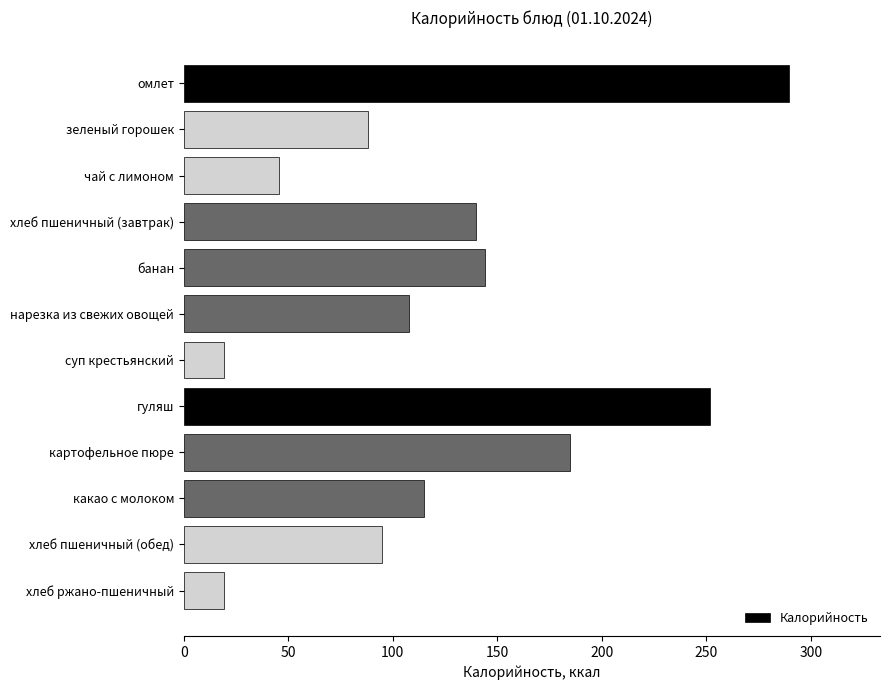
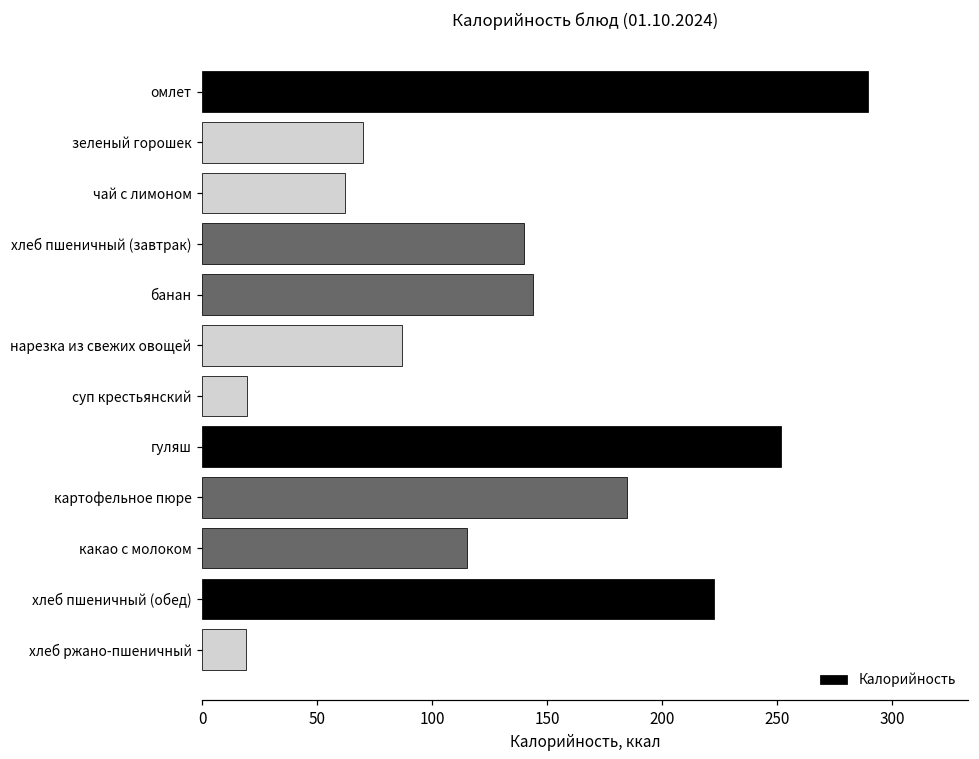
зеленый горошек: 88 -> 70
чай с лимоном: 46 -> 62
нарезка из свежих овощей: 108 -> 87
хлеб пшеничный (обед): 95 -> 223
